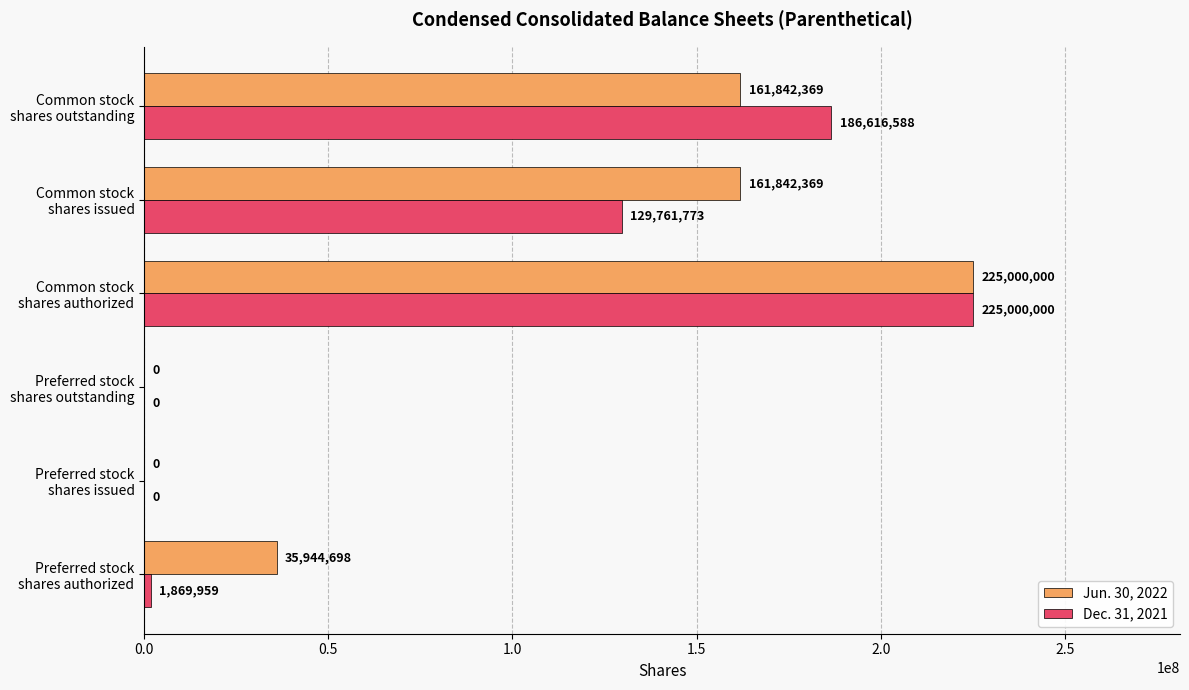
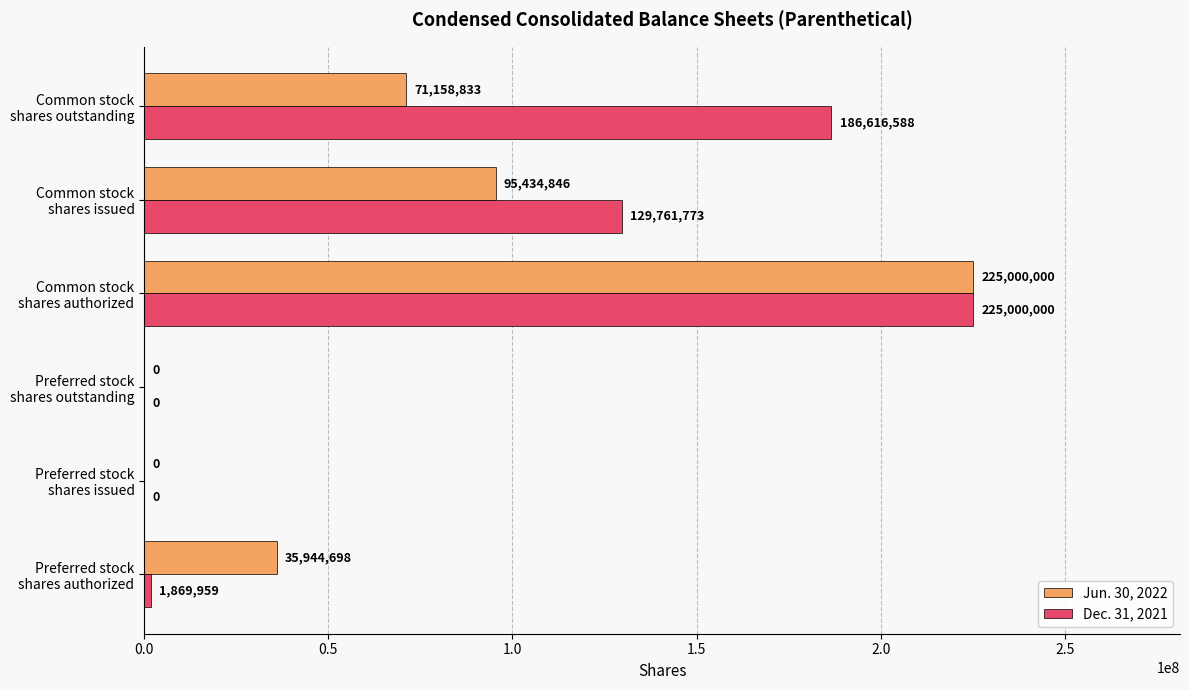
Jun. 30, 2022, Common stock shares outstanding: 161,842,369 -> 71,158,833
Jun. 30, 2022, Common stock shares issued: 161,842,369 -> 95,434,846
